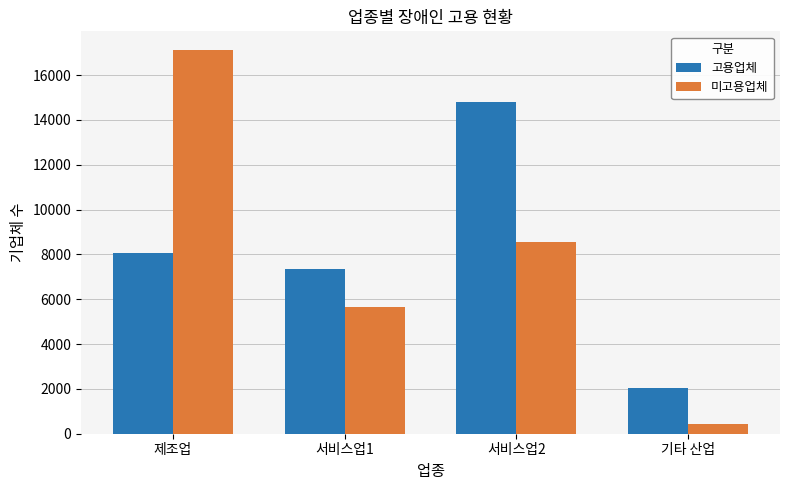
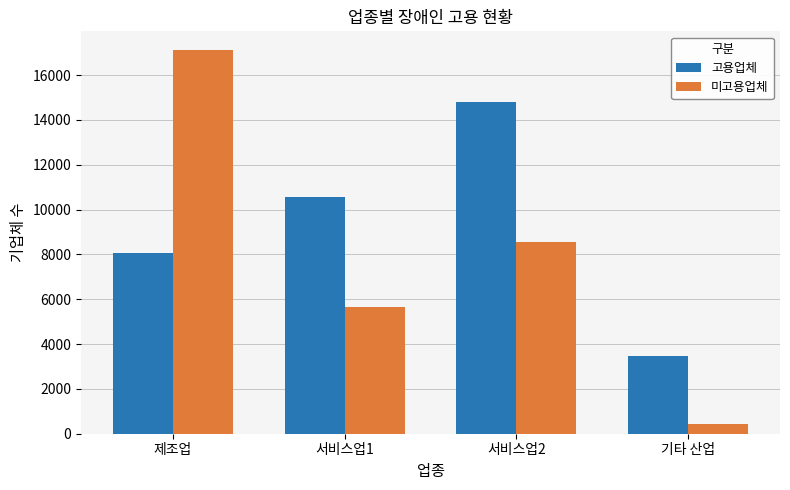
고용업체, 서비스업1: 7400 -> 10500
고용업체, 기타 산업: 2000 -> 3500
